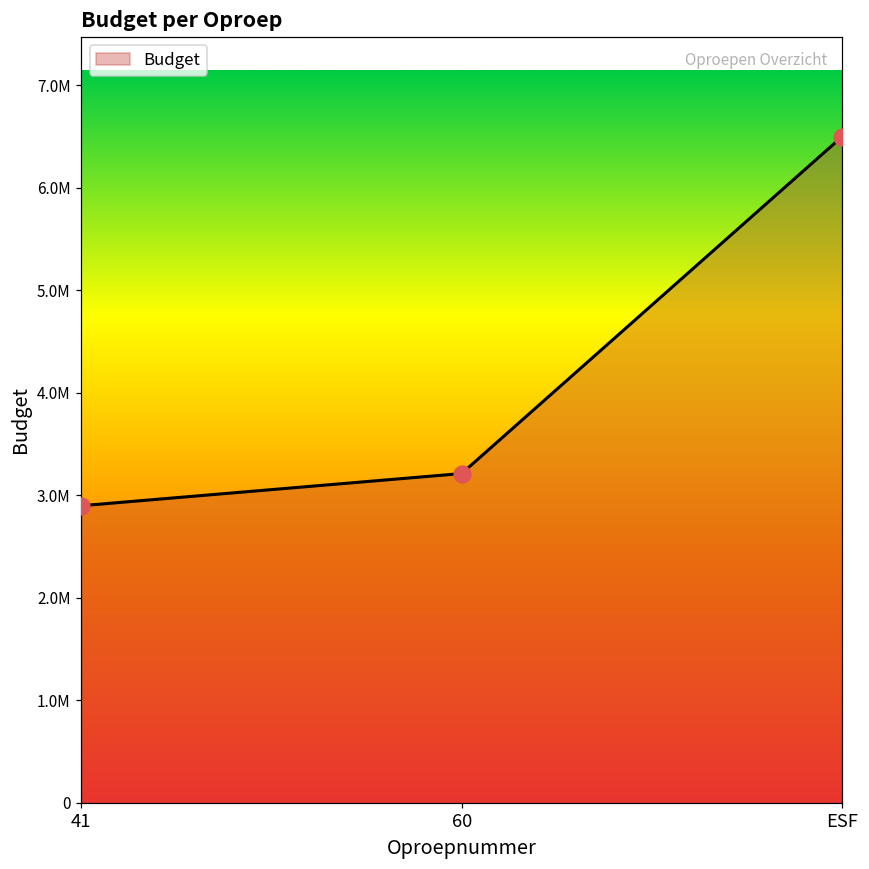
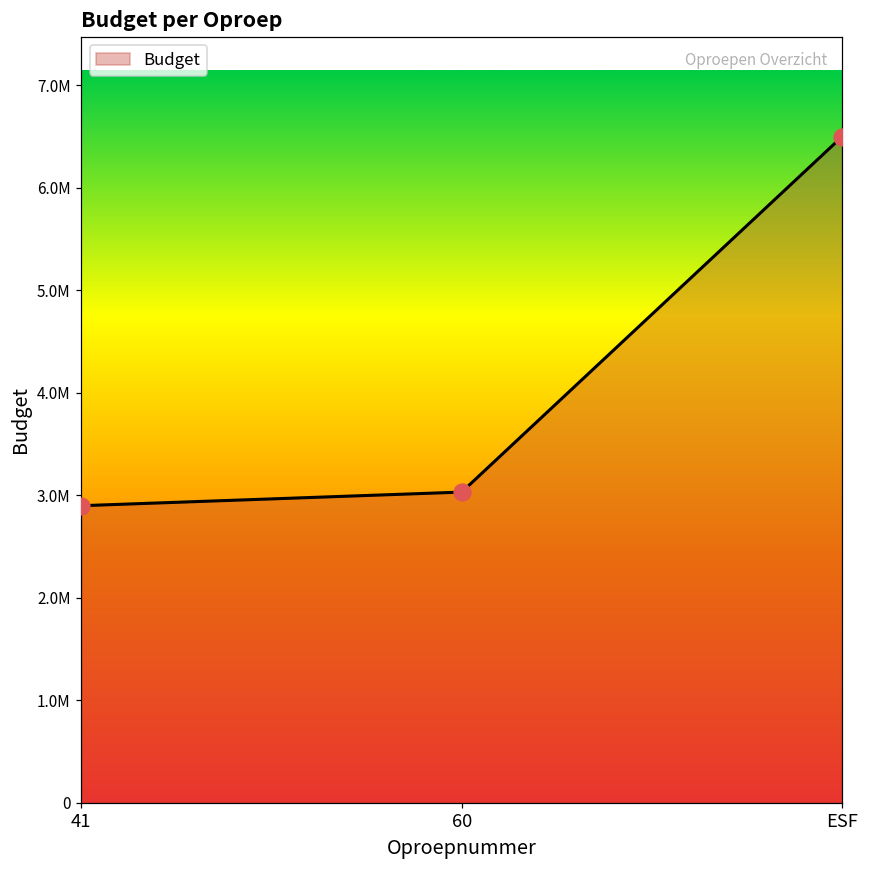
60: 3200000 -> 3000000
